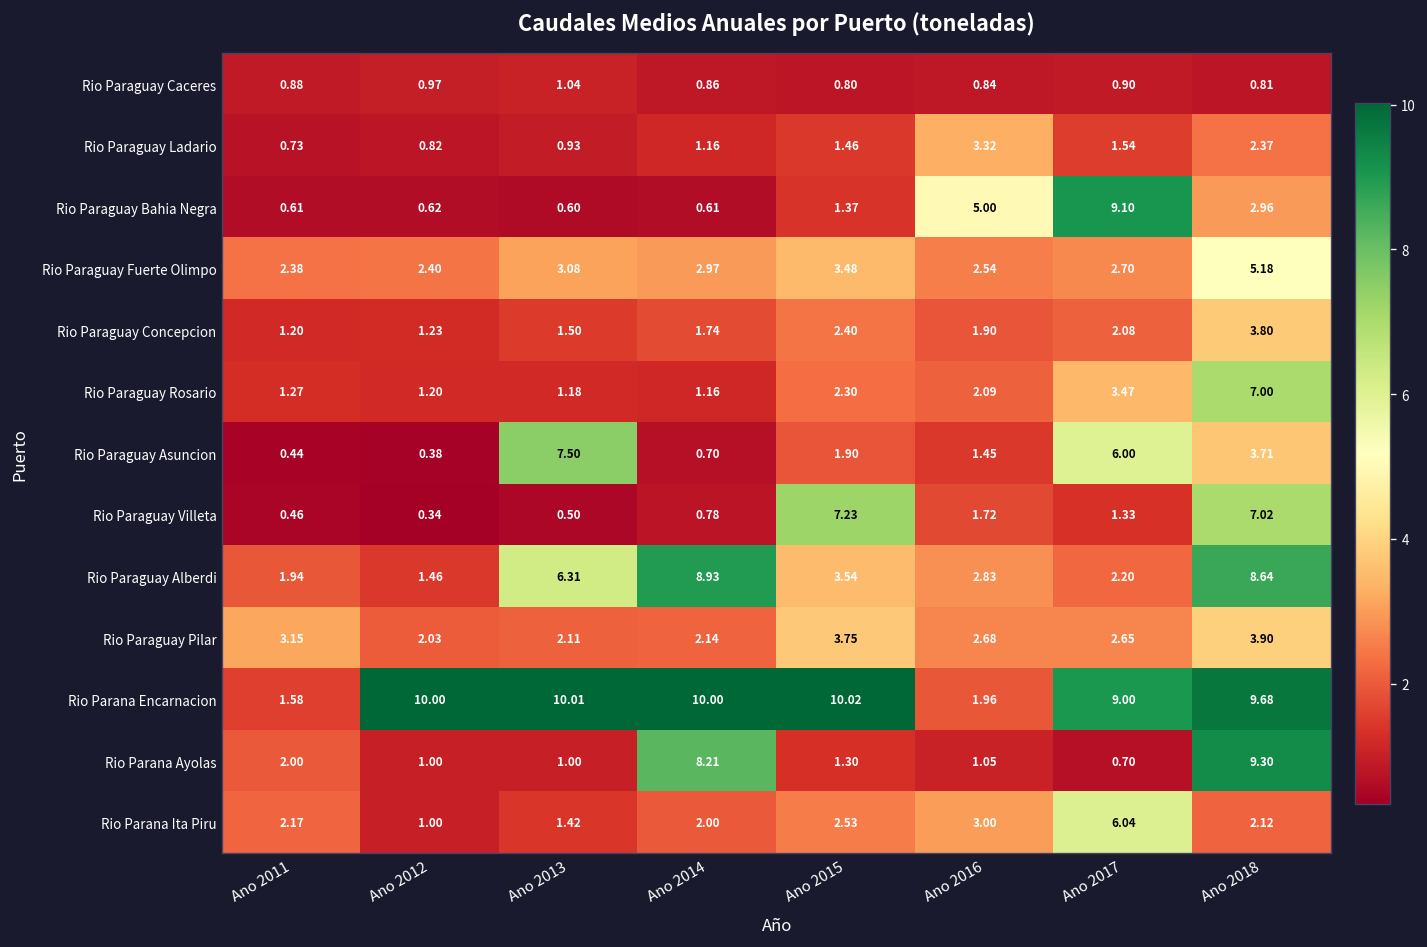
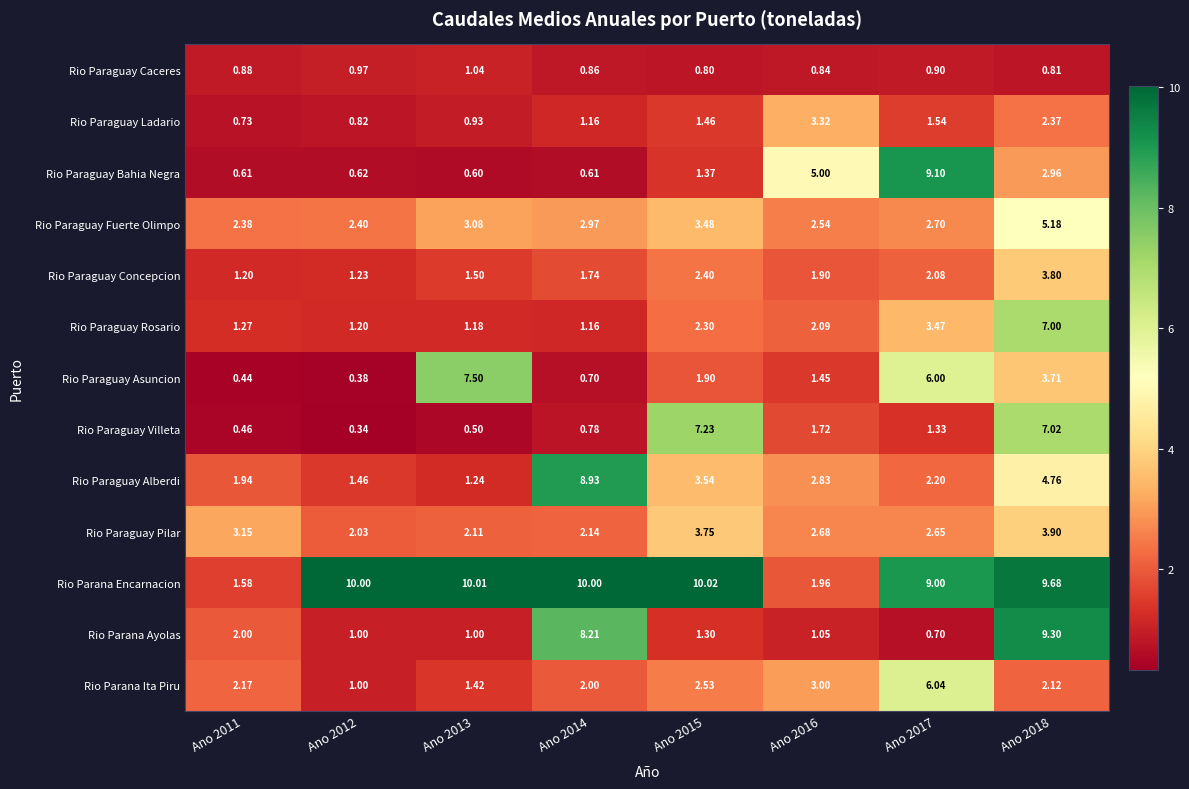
Rio Paraguay Alberdi, Ano 2013: 6.31 -> 1.24
Rio Paraguay Alberdi, Ano 2018: 8.64 -> 4.76
